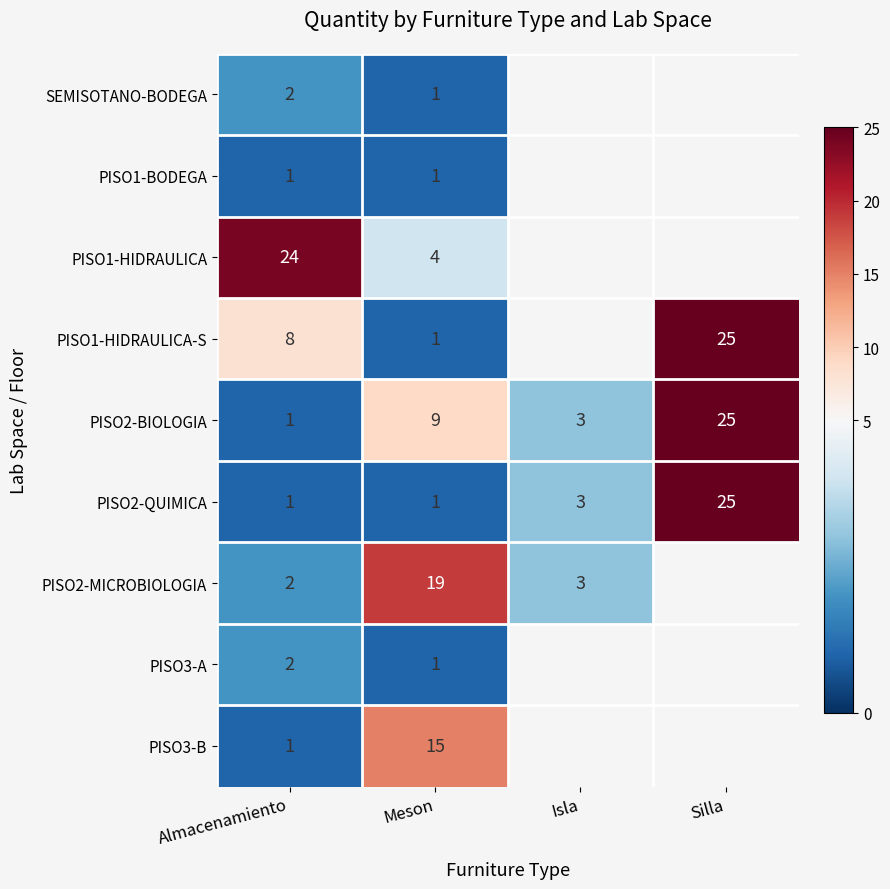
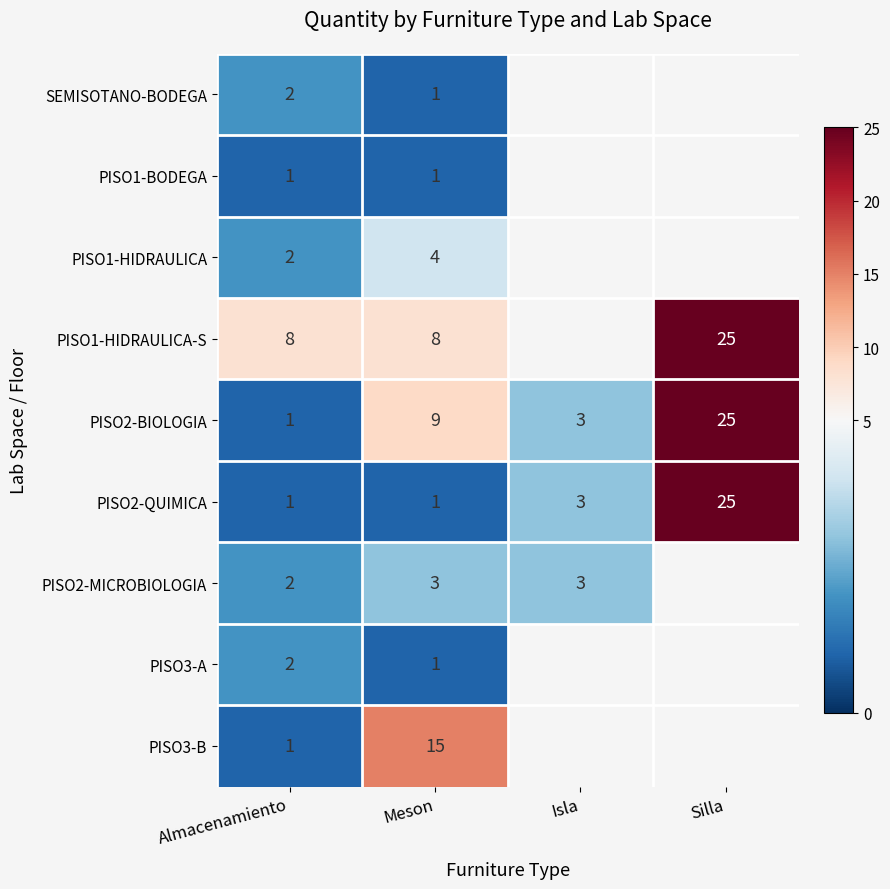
PISO1-HIDRAULICA, Almacenamiento: 24 -> 2
PISO1-HIDRAULICA-S, Meson: 1 -> 8
PISO2-MICROBIOLOGIA, Meson: 19 -> 3
